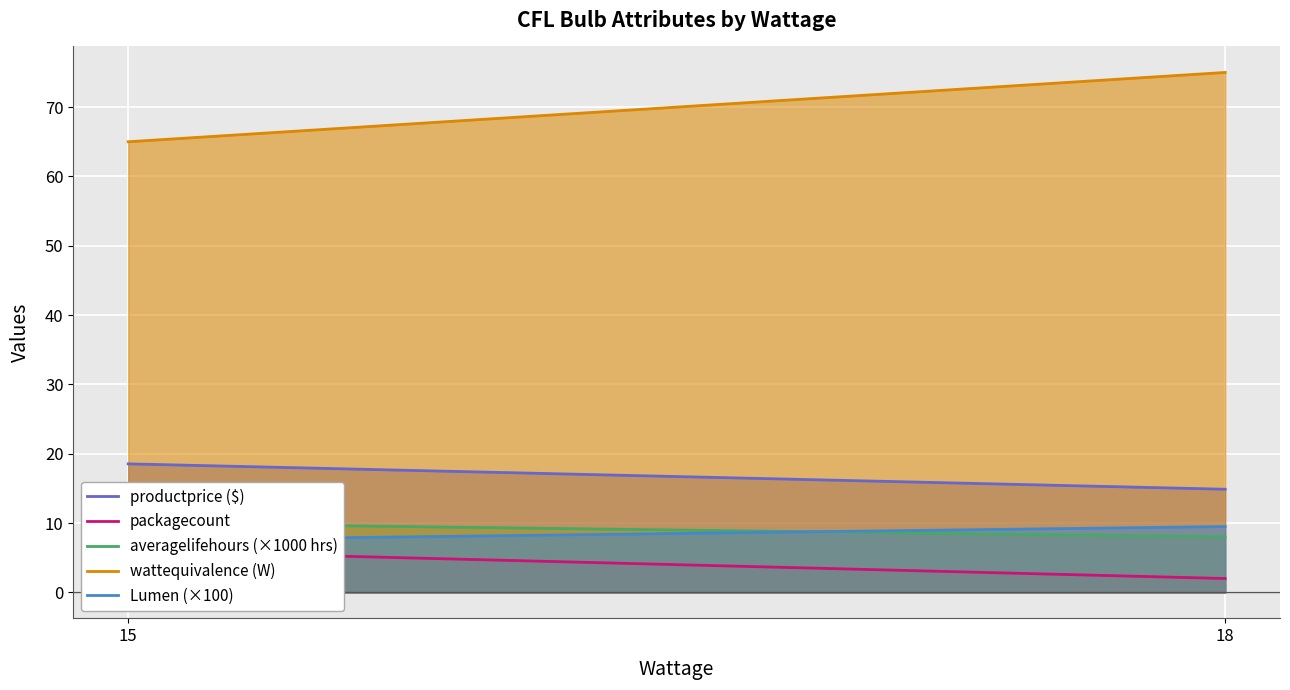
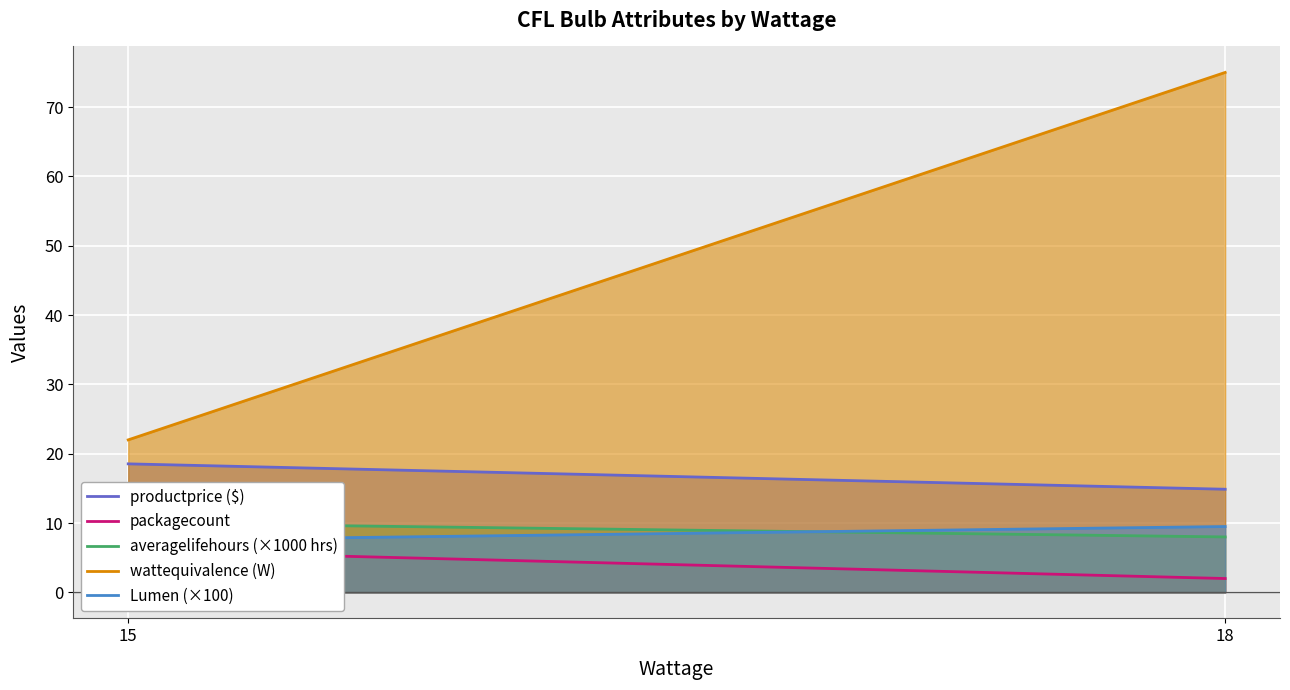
wattequivalence (W), 15: 65 -> 22
